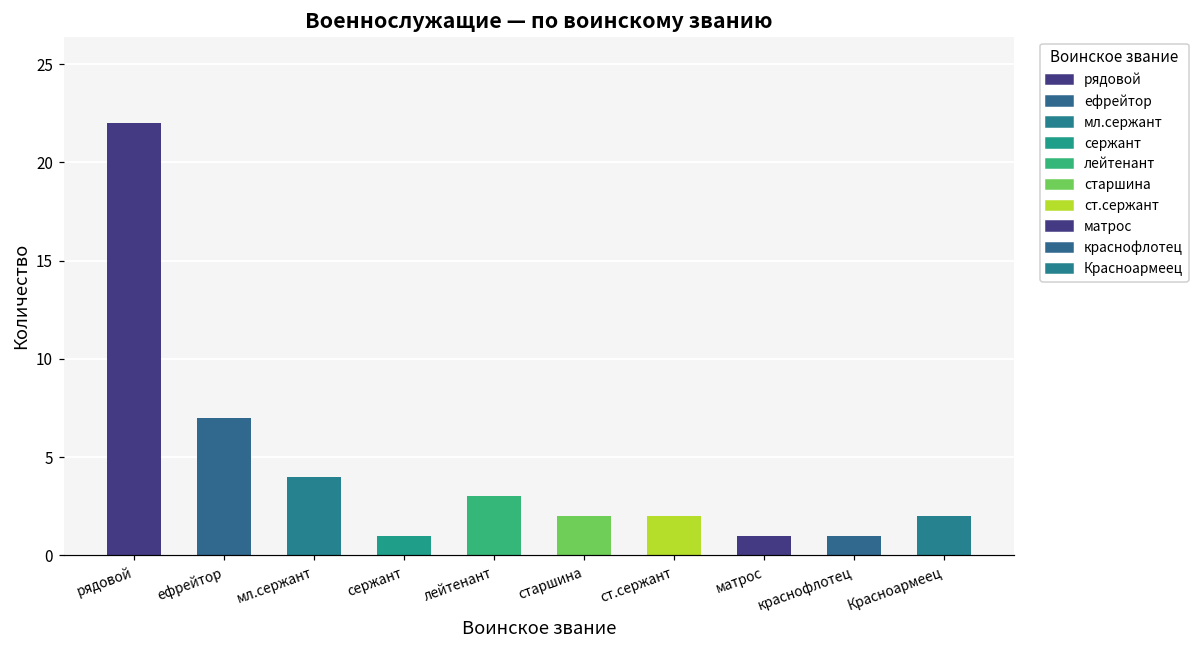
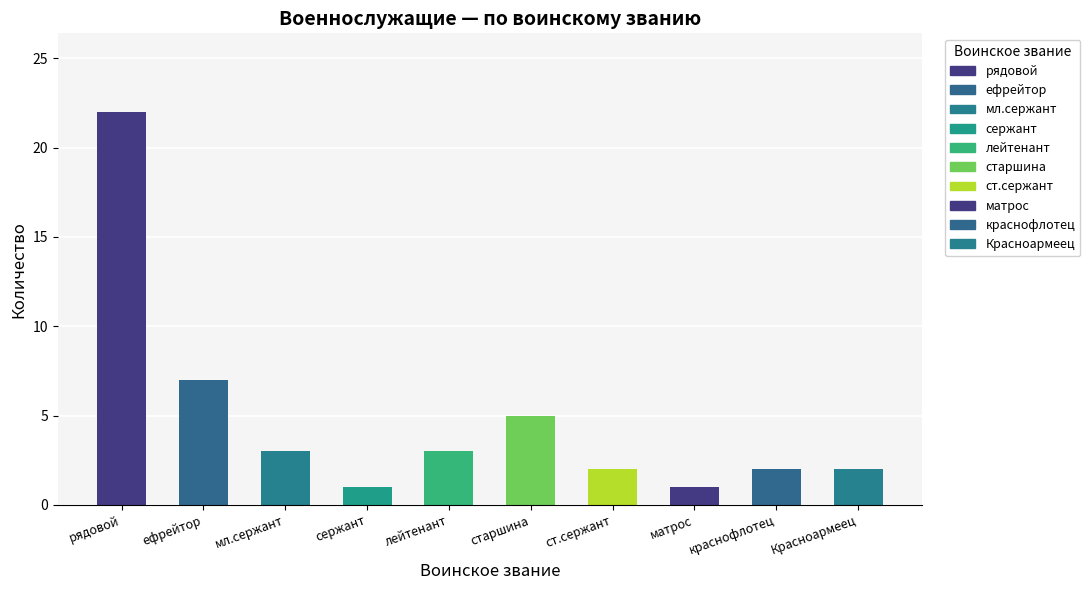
мл.сержант: 4 -> 3
старшина: 2 -> 5
краснофлотец: 1 -> 2
